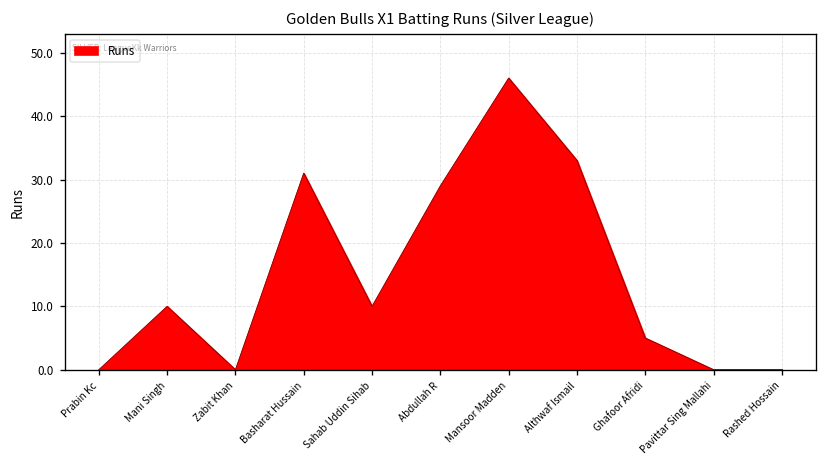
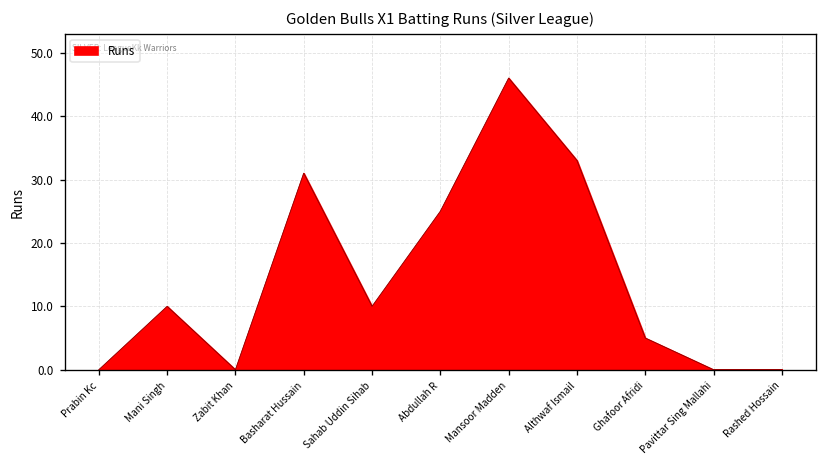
Abdullah R: 29 -> 25
